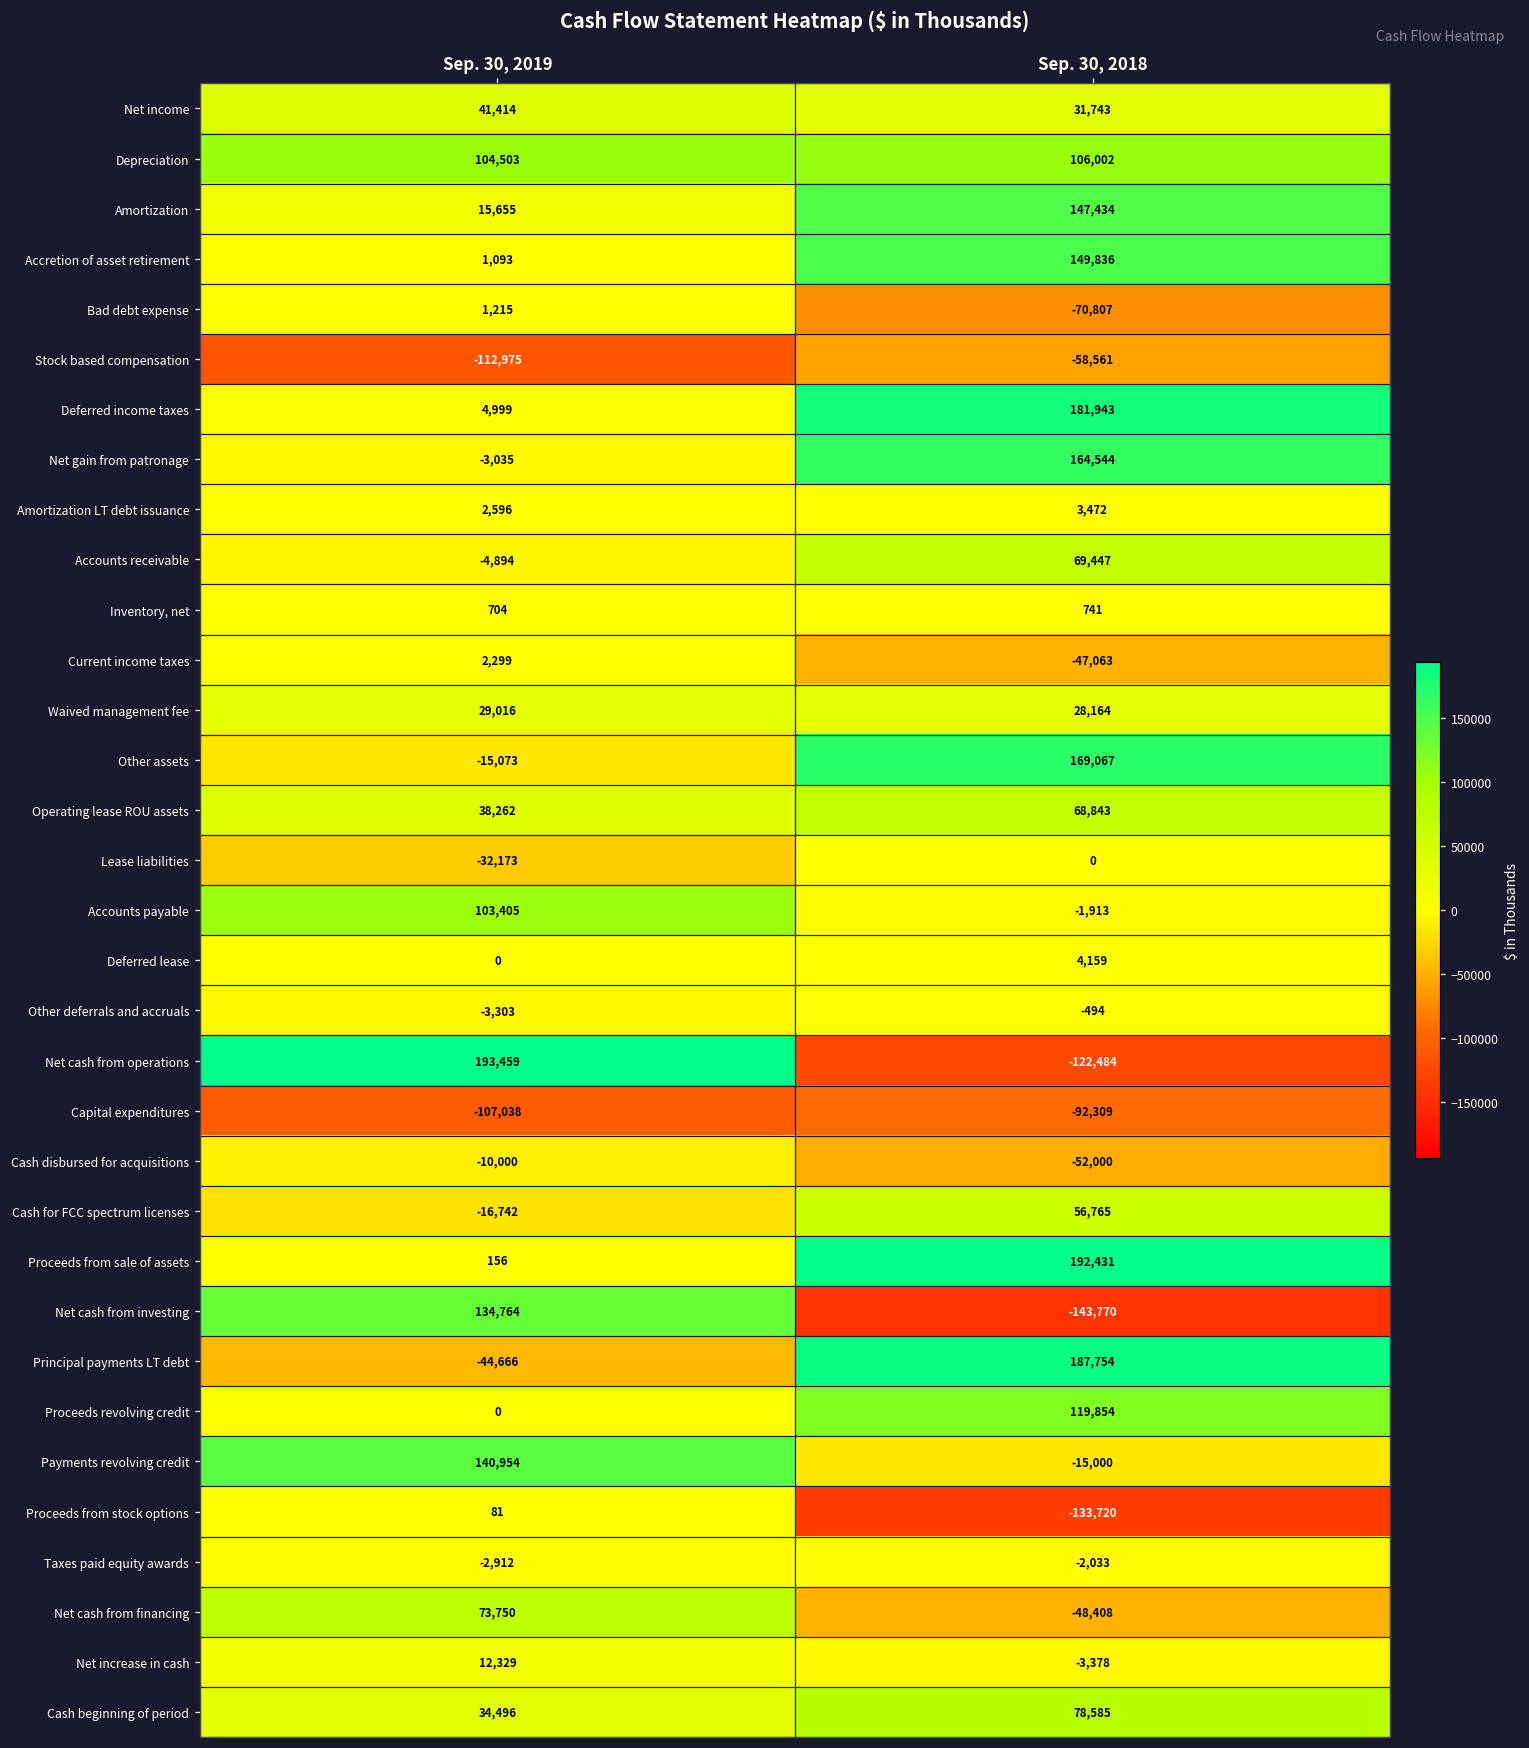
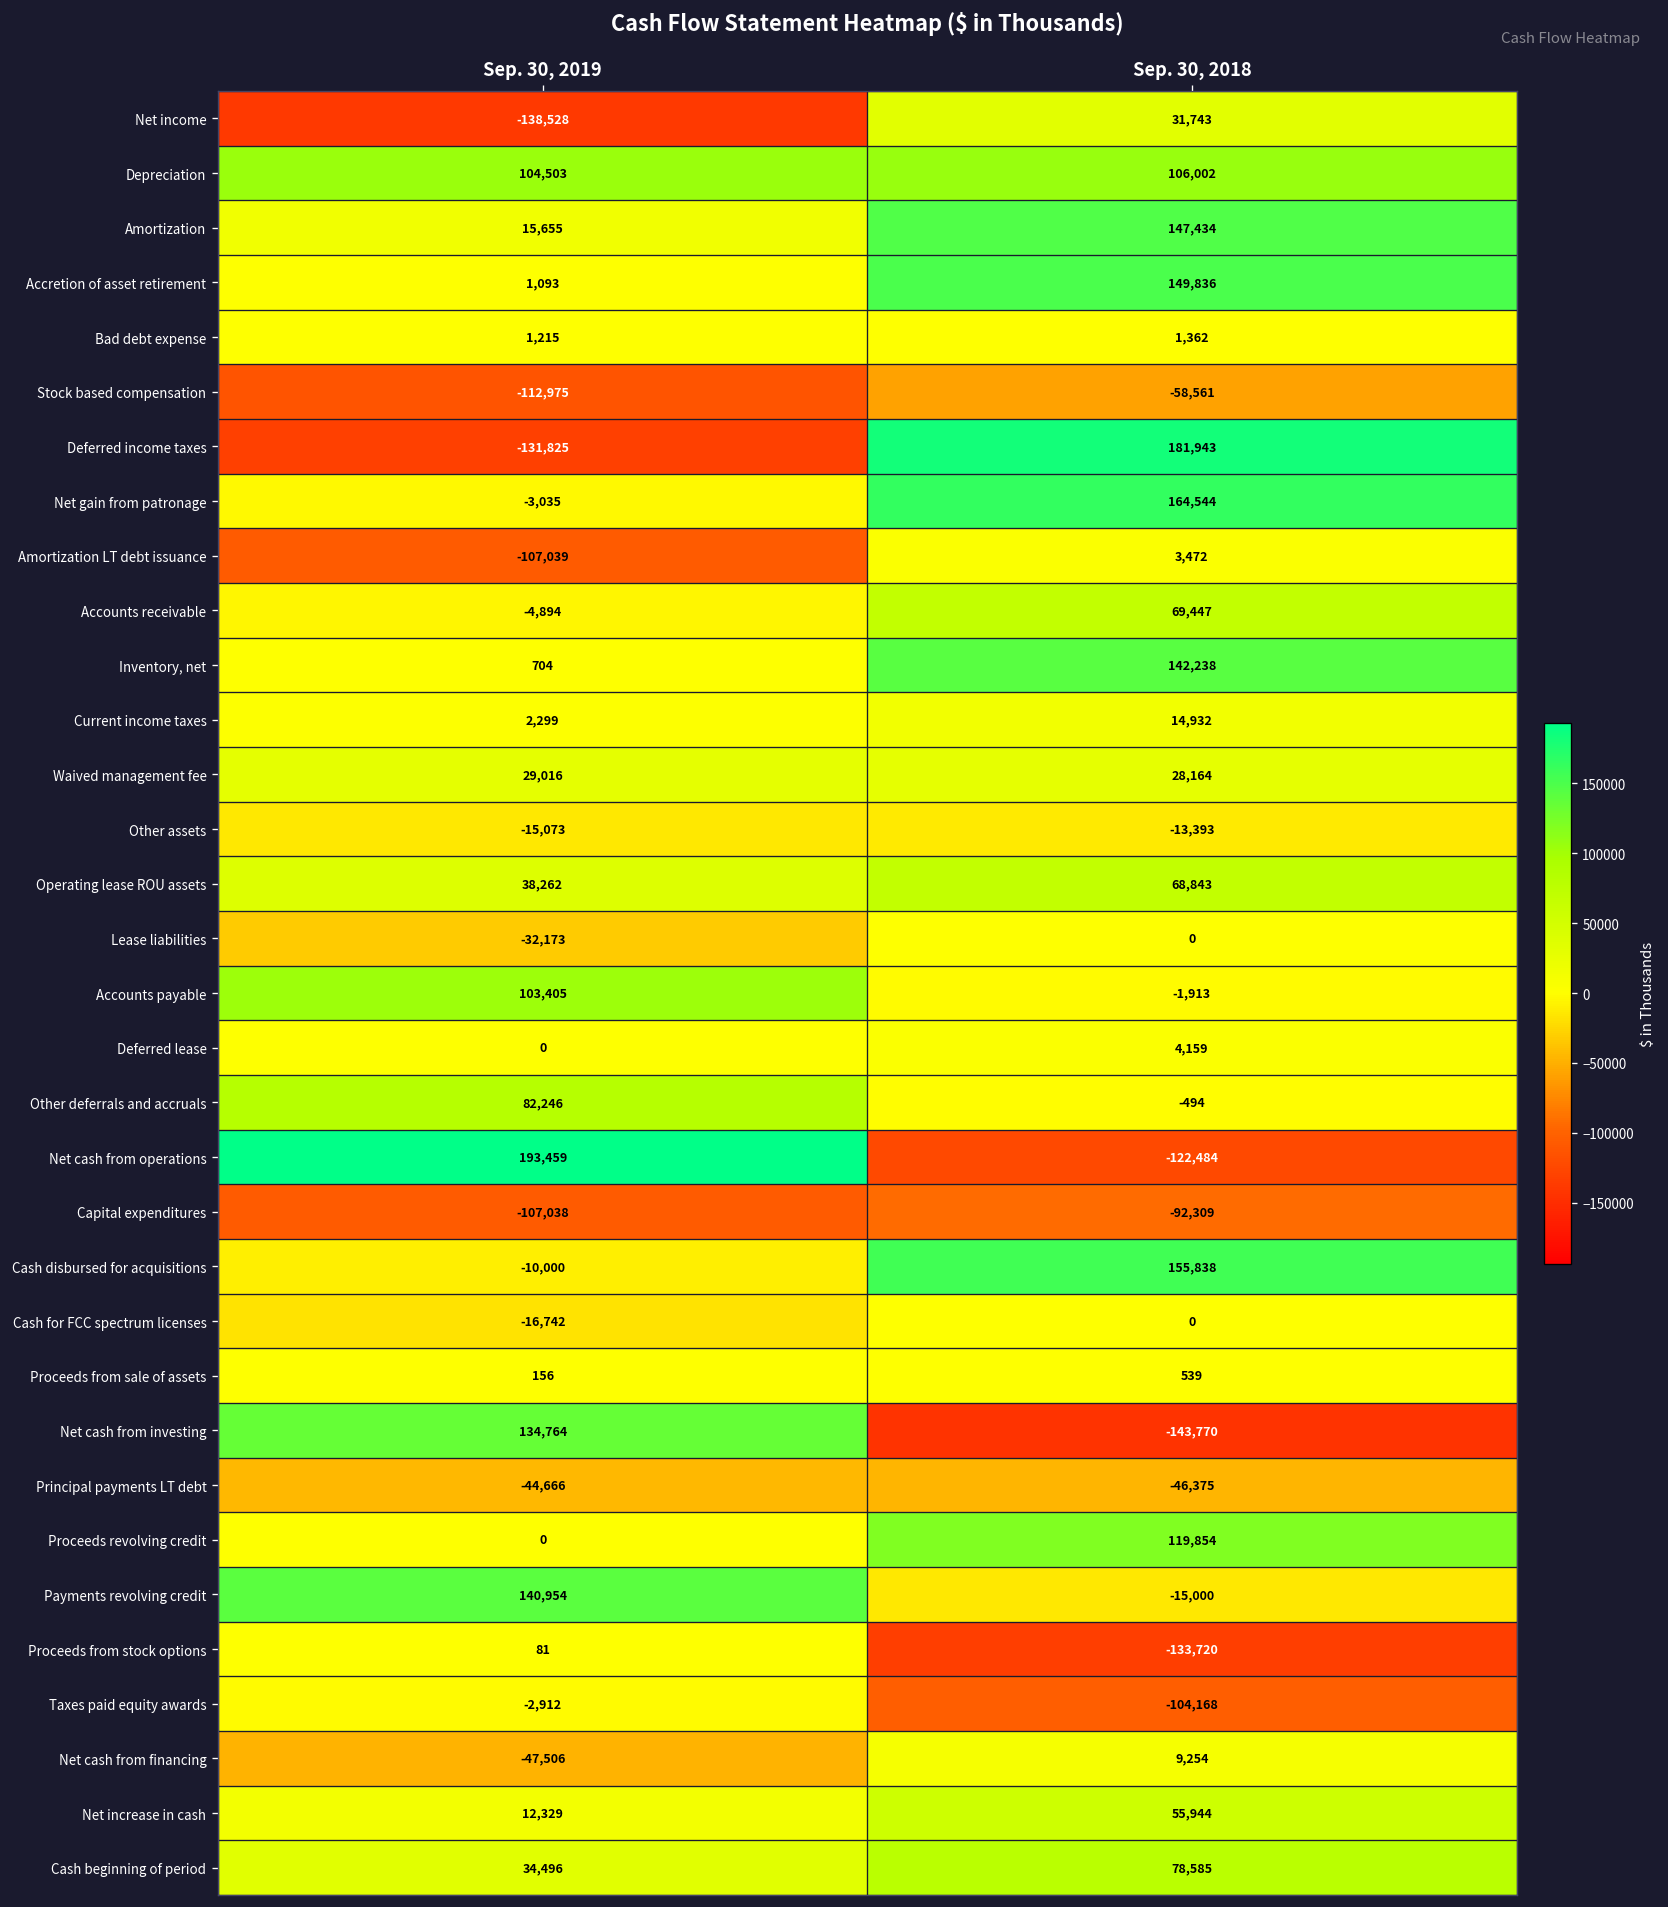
Net income, Sep. 30, 2019: 41,414 -> -138,528
Bad debt expense, Sep. 30, 2018: -70,807 -> 1,362
Deferred income taxes, Sep. 30, 2019: 4,999 -> -131,825
Amortization LT debt issuance, Sep. 30, 2019: 2,596 -> -107,039
Inventory, net, Sep. 30, 2018: 741 -> 142,238
Current income taxes, Sep. 30, 2018: -47,063 -> 14,932
Other assets, Sep. 30, 2018: 169,067 -> -13,393
Other deferrals and accruals, Sep. 30, 2019: -3,303 -> 82,246
Cash disbursed for acquisitions, Sep. 30, 2018: -52,000 -> 155,838
Cash for FCC spectrum licenses, Sep. 30, 2018: 56,765 -> 0
Proceeds from sale of assets, Sep. 30, 2018: 192,431 -> 539
Principal payments LT debt, Sep. 30, 2018: 187,754 -> -46,375
Taxes paid equity awards, Sep. 30, 2018: -2,033 -> -104,168
Net cash from financing, Sep. 30, 2019: 73,750 -> -47,506
Net cash from financing, Sep. 30, 2018: -48,408 -> 9,254
Net increase in cash, Sep. 30, 2018: -3,378 -> 55,944
